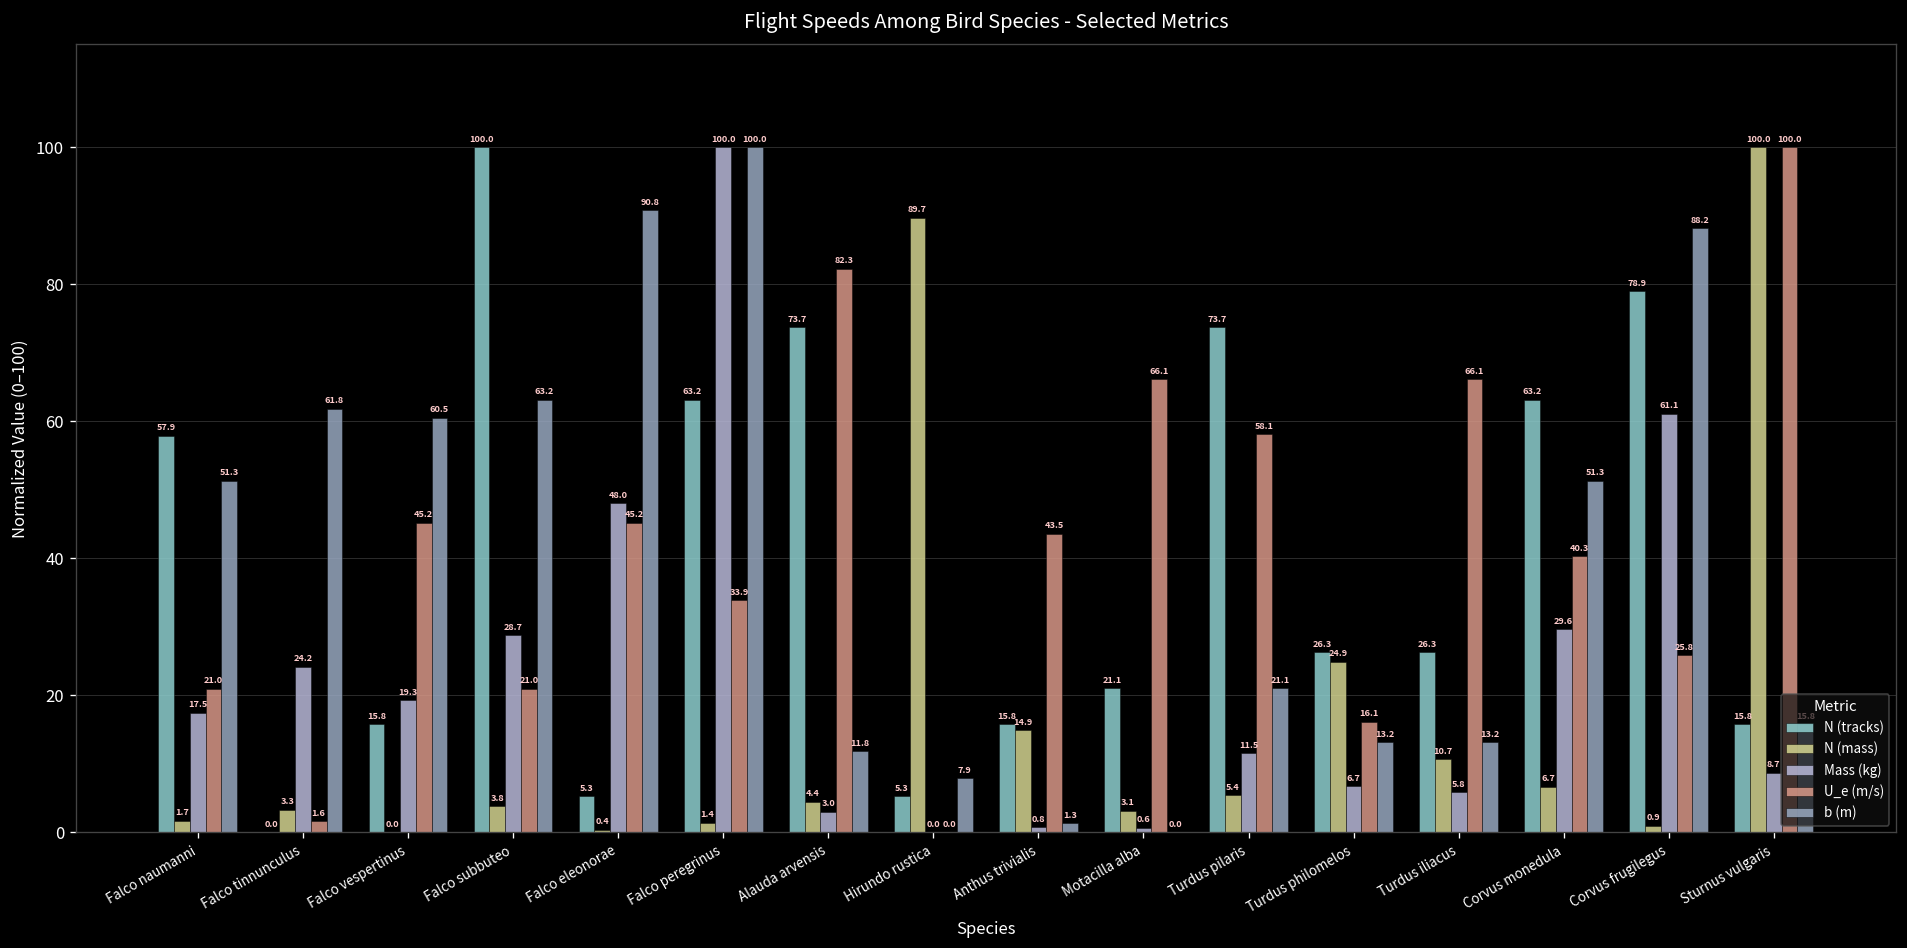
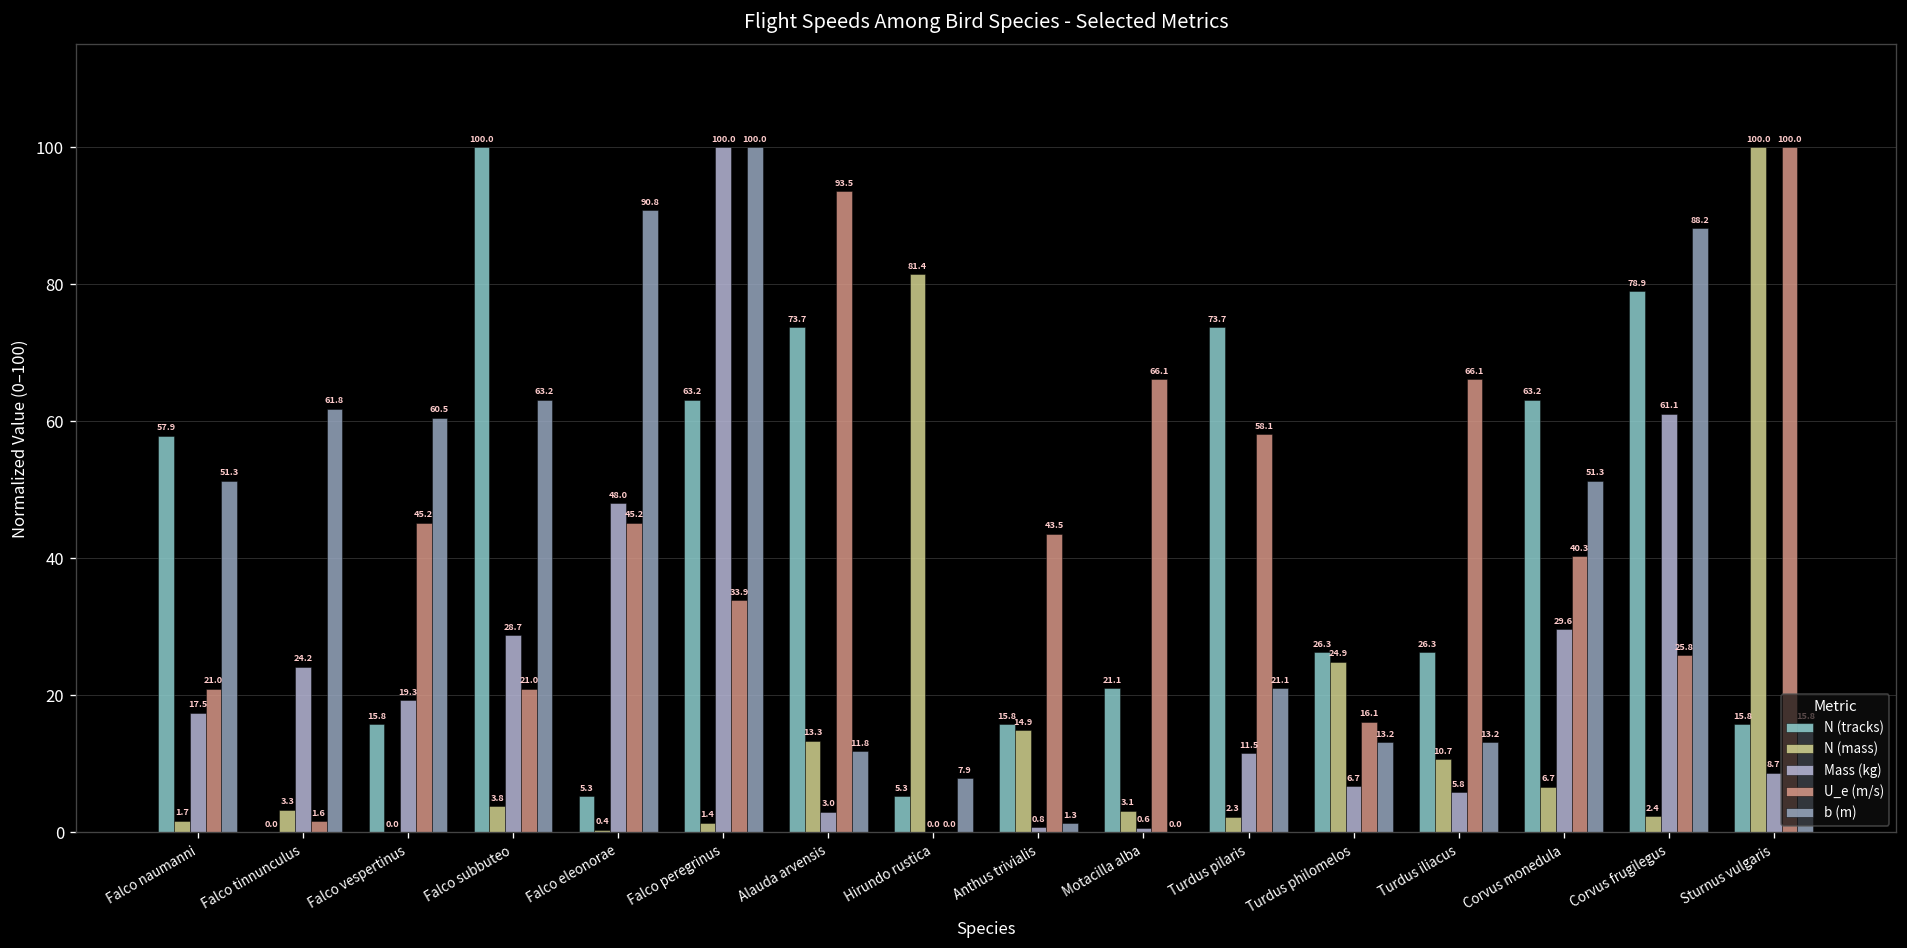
N (mass), Alauda arvensis: 4.4 -> 13.3
U_e (m/s), Alauda arvensis: 82.3 -> 93.5
N (mass), Hirundo rustica: 89.7 -> 81.4
N (mass), Turdus pilaris: 5.4 -> 2.3
N (mass), Corvus frugilegus: 0.9 -> 2.4
